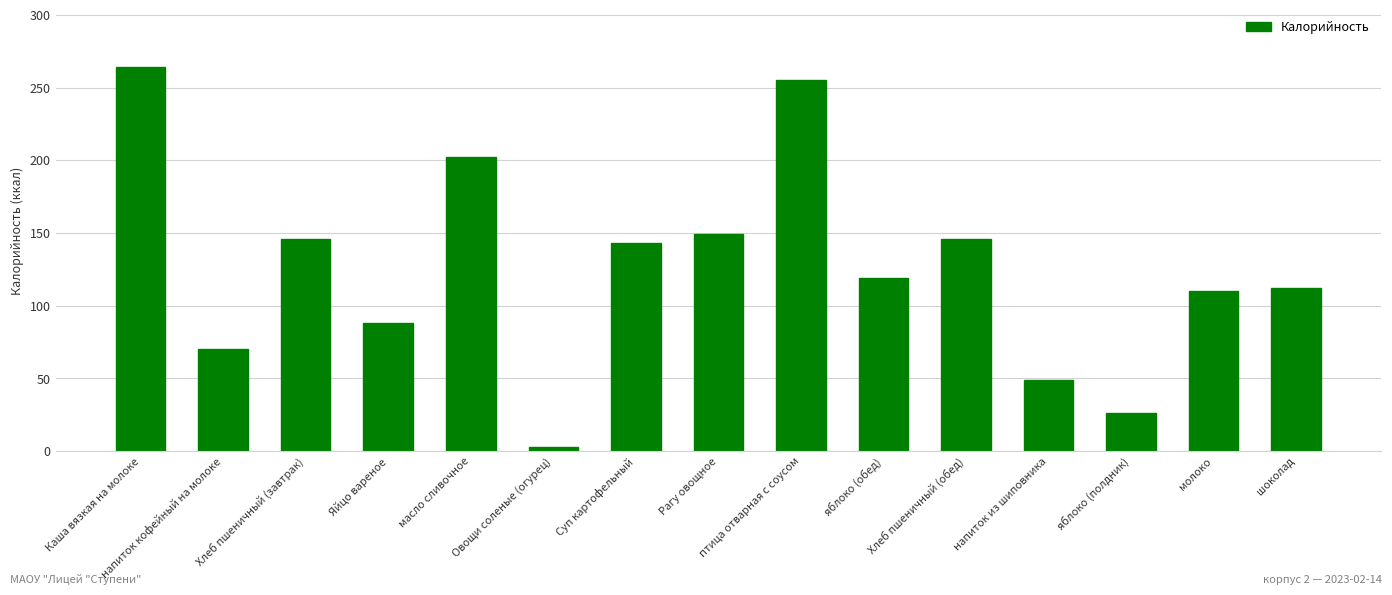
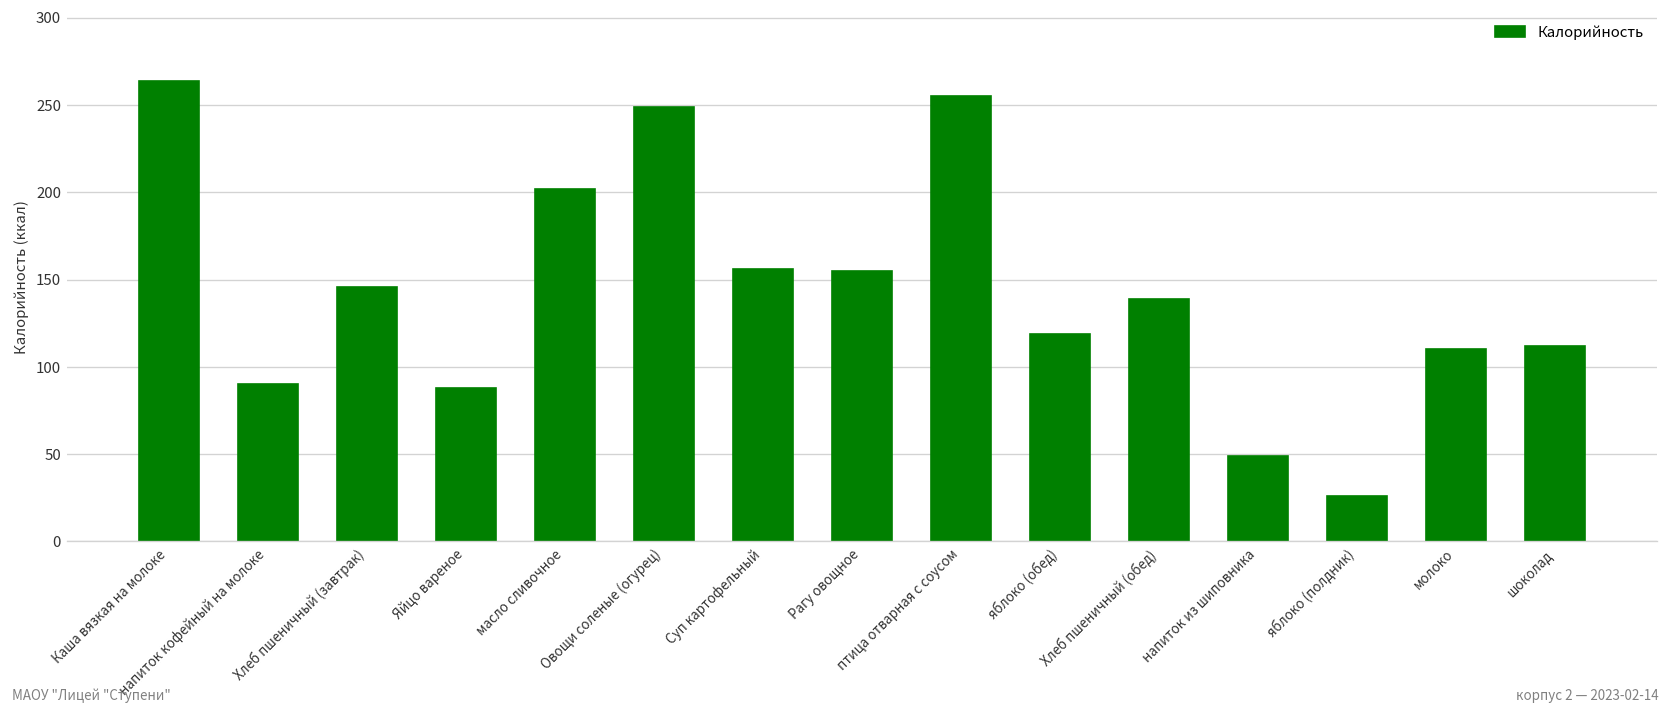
напиток кофейный на молоке: 70 -> 90
Овощи соленые (огурец): 3 -> 249
Суп картофельный: 143 -> 156
Рагу овощное: 149 -> 155
Хлеб пшеничный (обед): 146 -> 139
